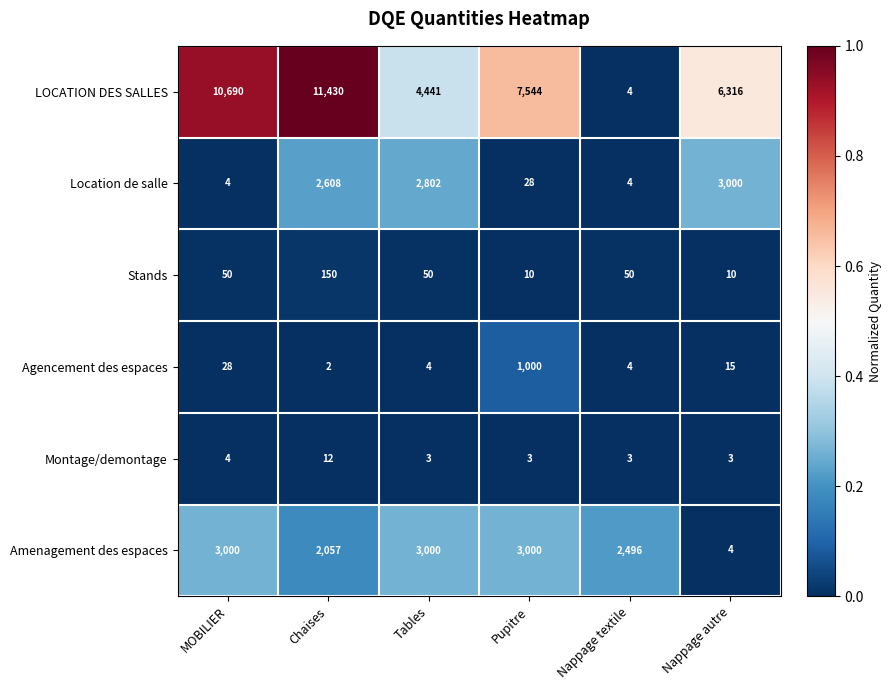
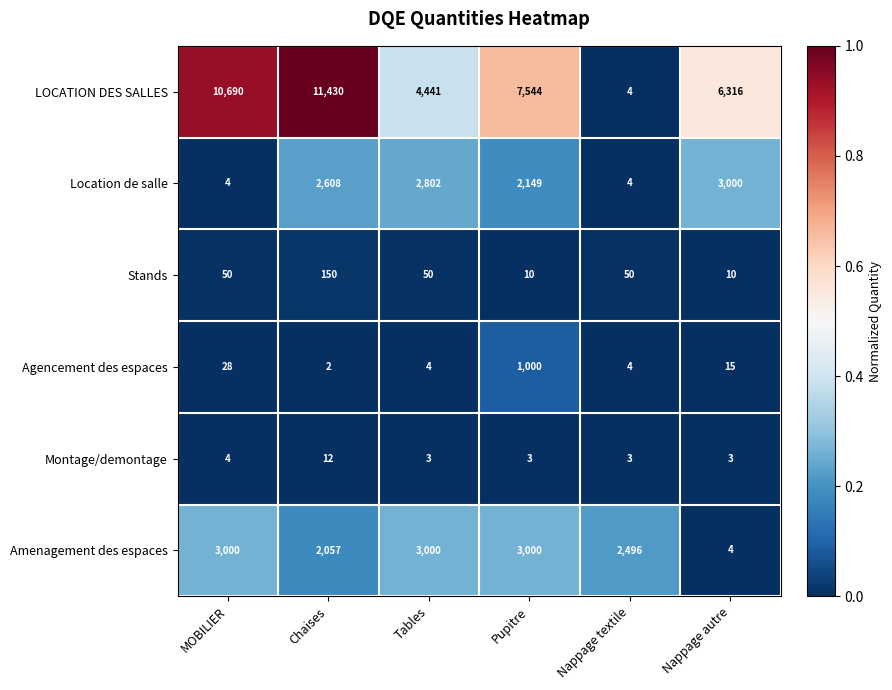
Location de salle, Pupitre: 28 -> 2,149
